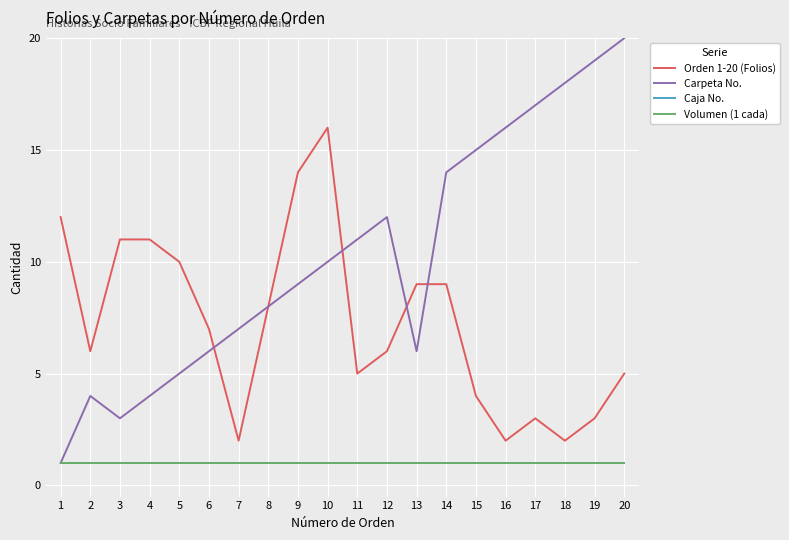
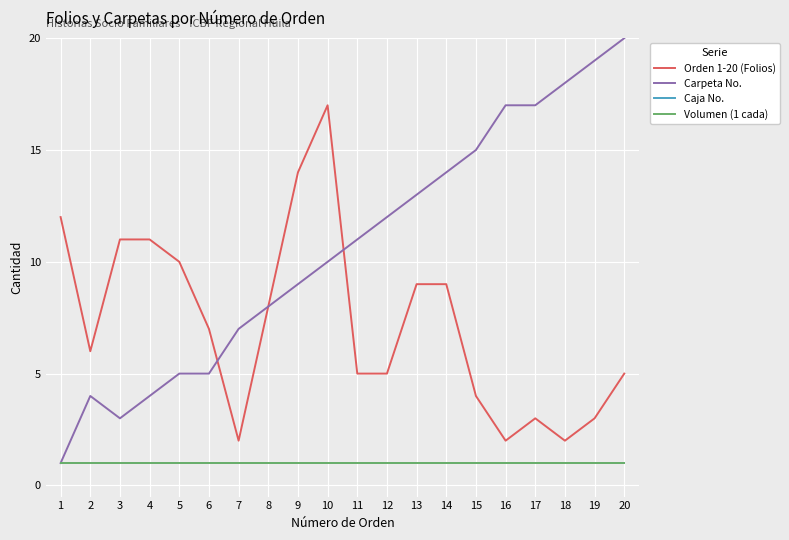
Carpeta No., 6: 6 -> 5
Orden 1-20 (Folios), 10: 16 -> 17
Orden 1-20 (Folios), 12: 6 -> 5
Carpeta No., 13: 6 -> 13
Carpeta No., 16: 16 -> 17
